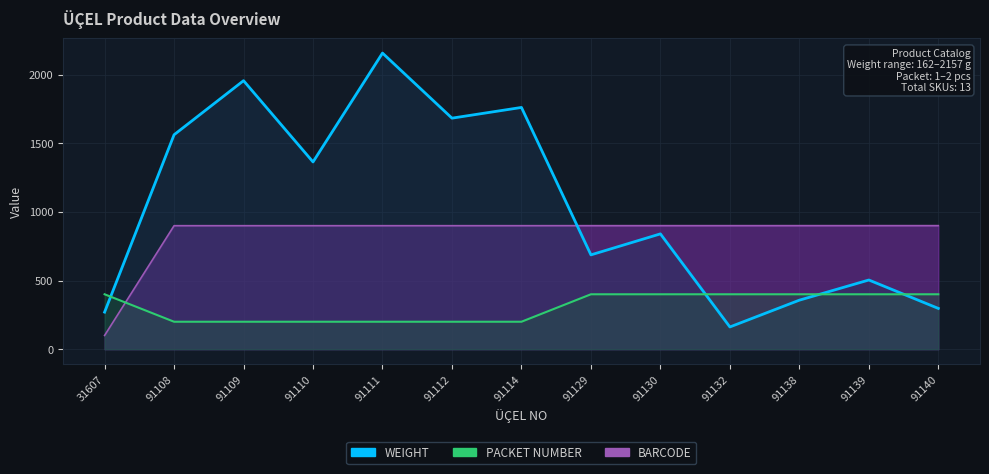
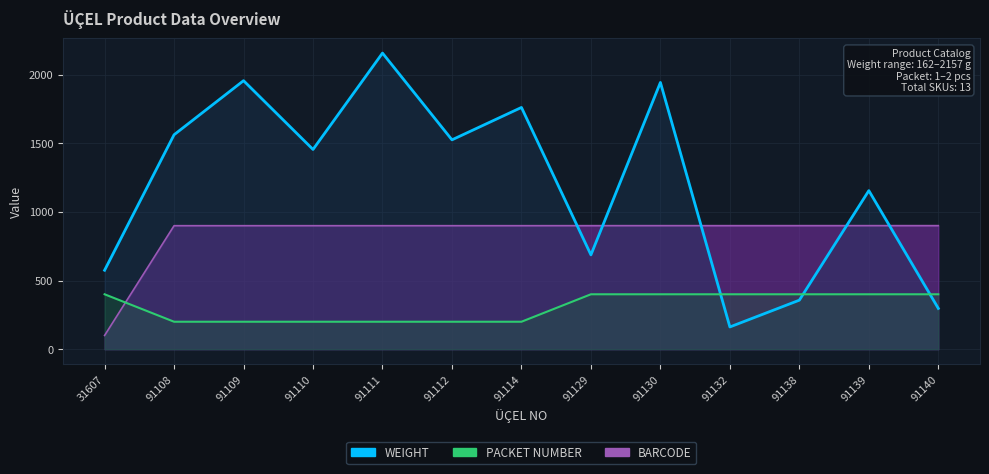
WEIGHT, 31607: 270 -> 580
WEIGHT, 91110: 1360 -> 1460
WEIGHT, 91112: 1680 -> 1530
WEIGHT, 91130: 840 -> 1940
WEIGHT, 91139: 500 -> 1160
